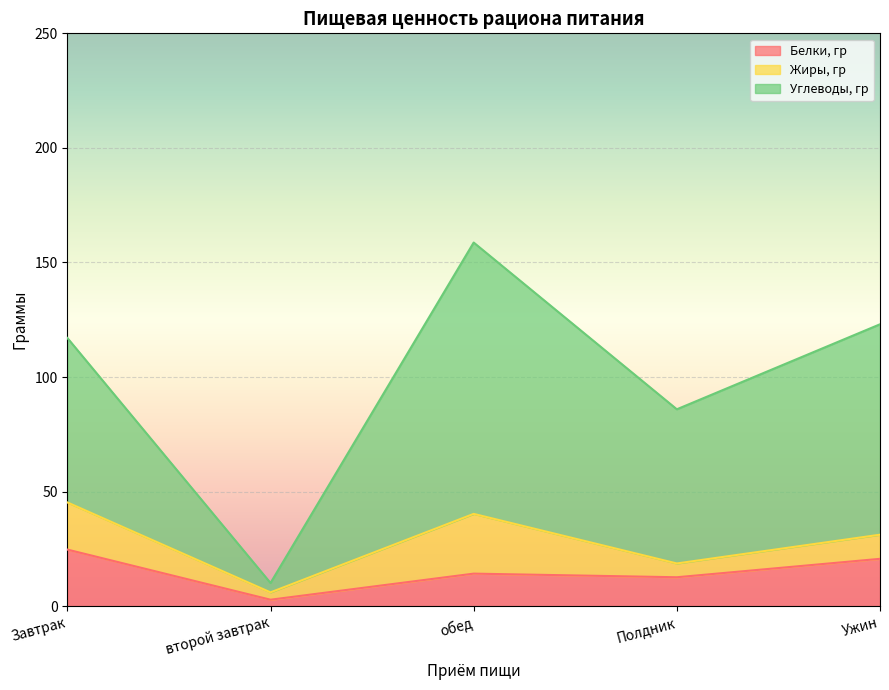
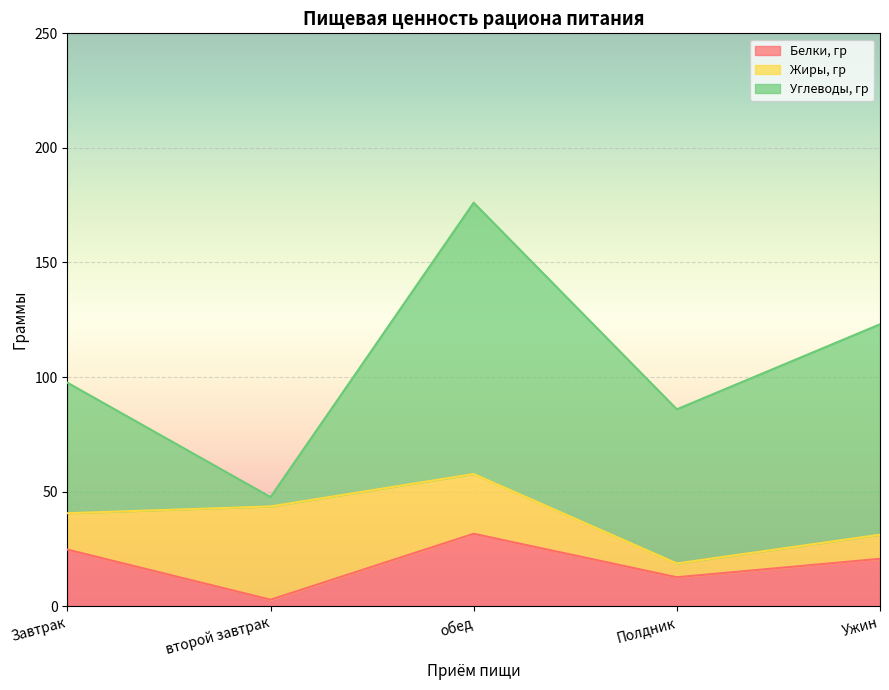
Жиры, гр, Завтрак: 21 -> 16
Углеводы, гр, Завтрак: 72 -> 57
Жиры, гр, второй завтрак: 3 -> 41
Белки, гр, обед: 14 -> 32
